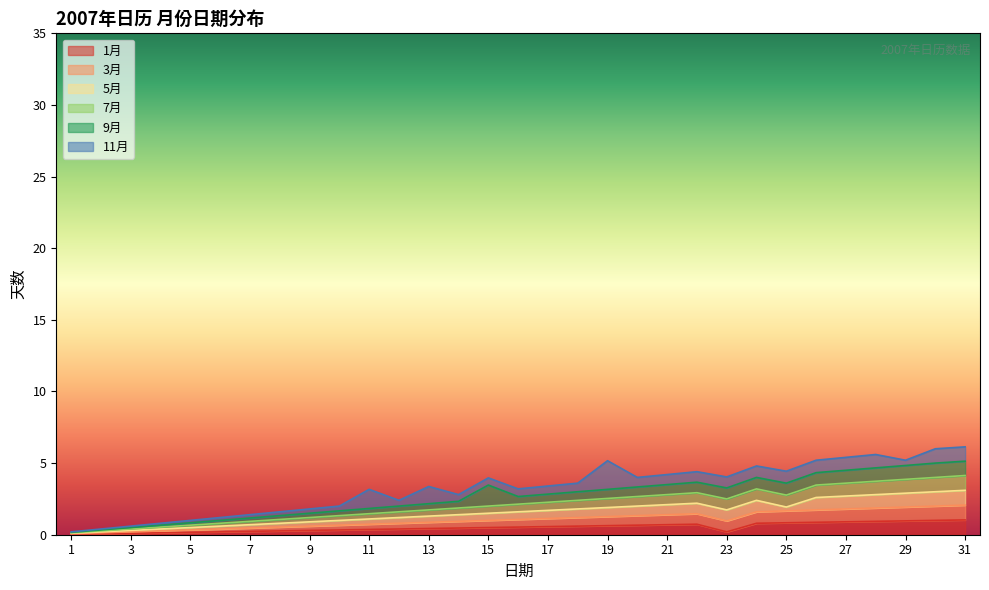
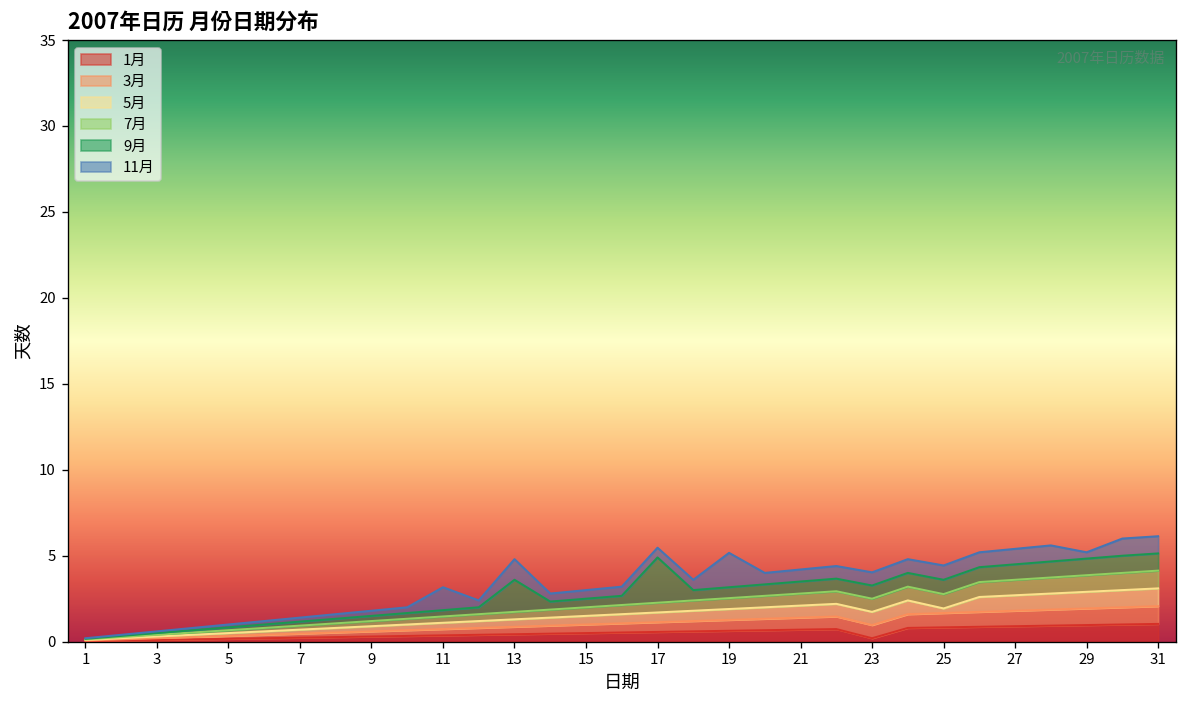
9月, 13: 0.4 -> 1.9
9月, 15: 1.5 -> 0.5
9月, 17: 0.6 -> 2.6
